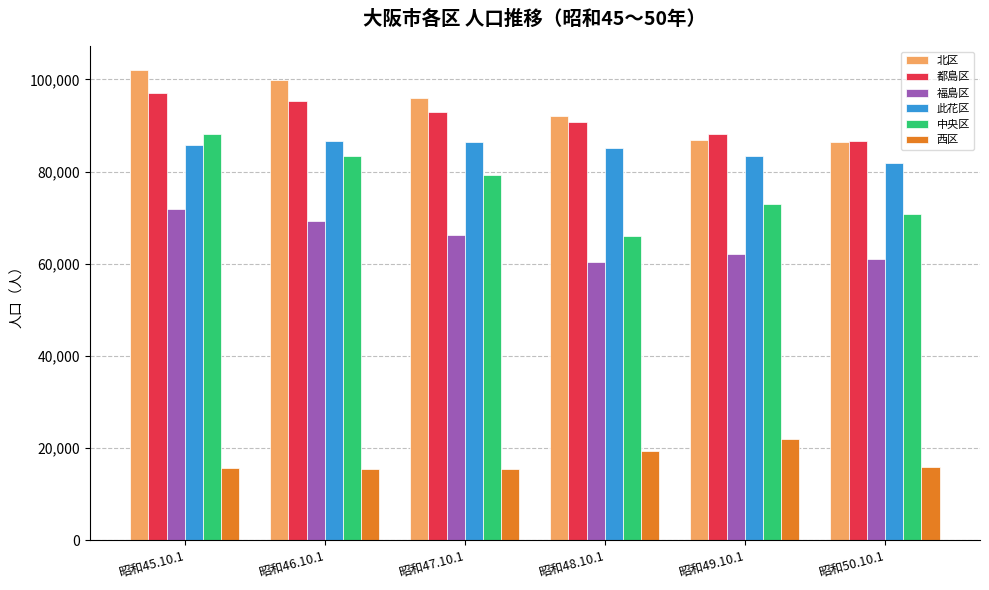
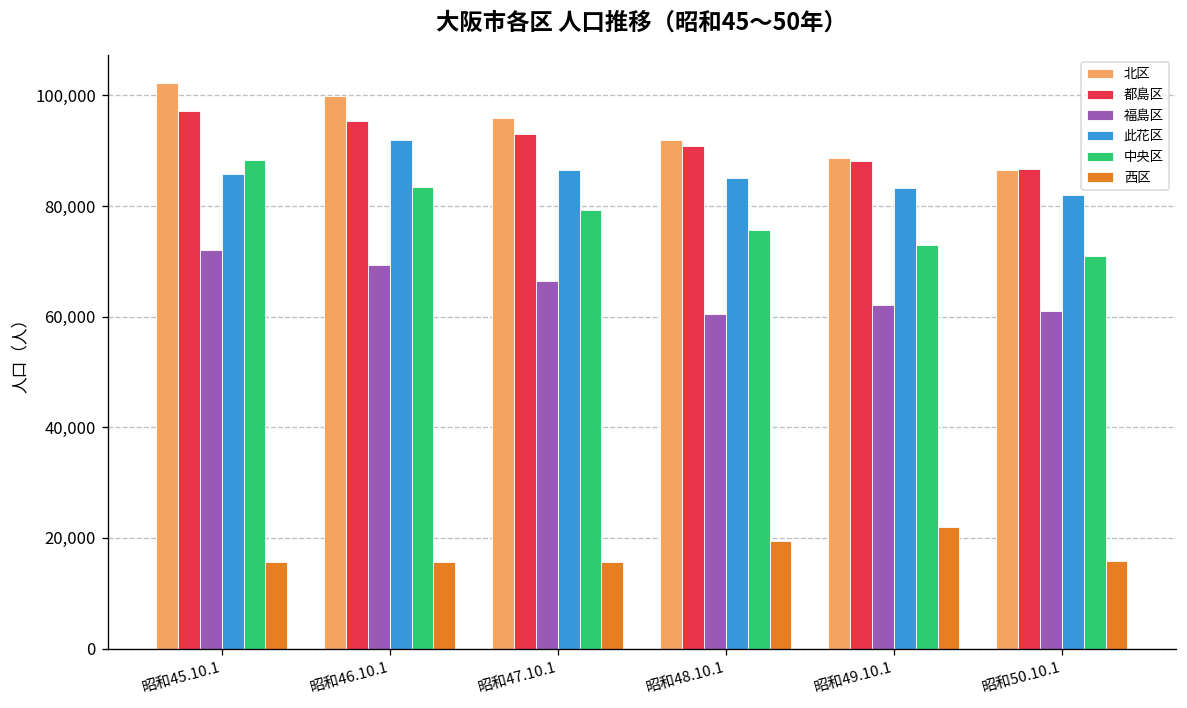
此花区, 昭和46.10.1: 87,000 -> 92,000
中央区, 昭和48.10.1: 66,000 -> 76,000
北区, 昭和49.10.1: 87,000 -> 89,000
